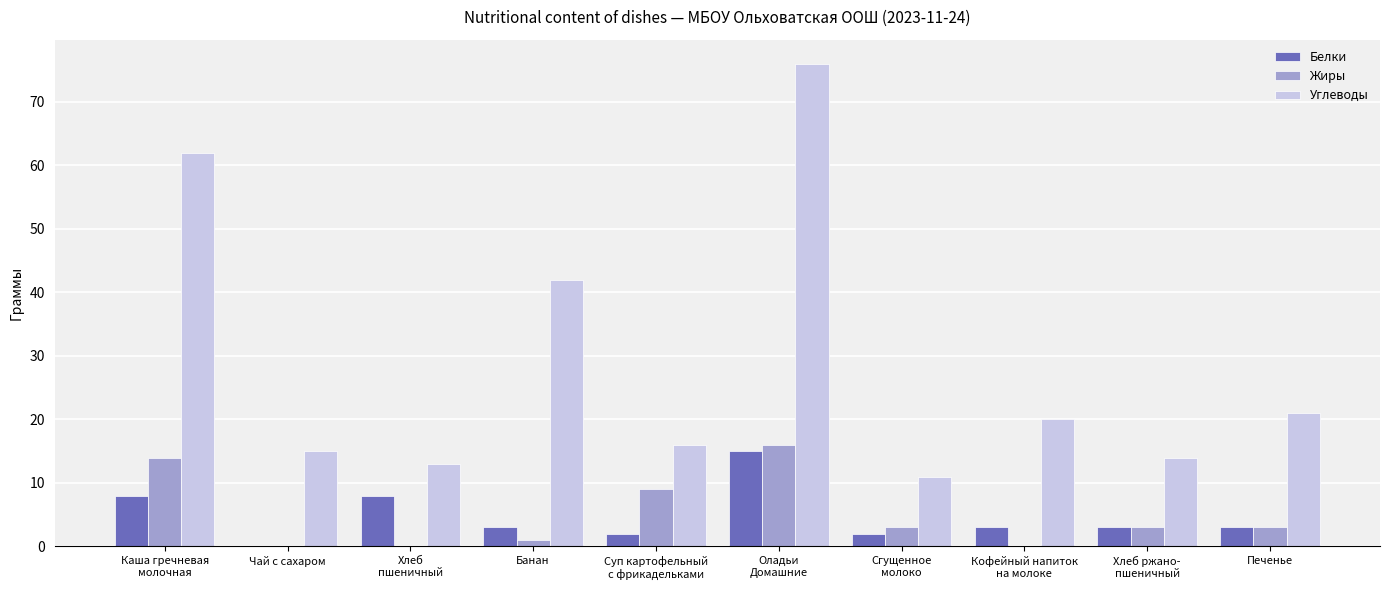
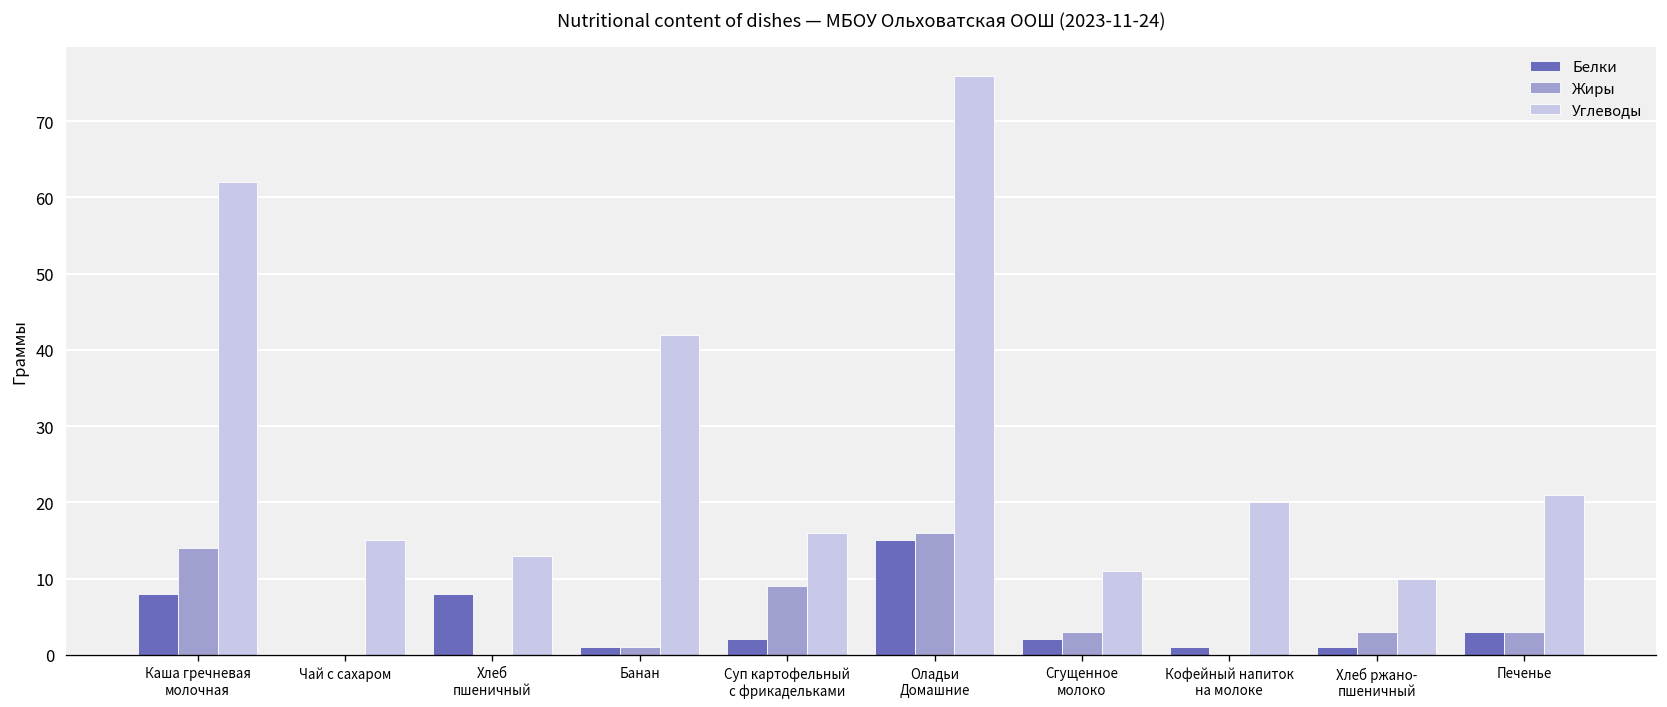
Белки, Банан: 3 -> 1
Белки, Кофейный напиток на молоке: 3 -> 1
Белки, Хлеб ржано- пшеничный: 3 -> 1
Углеводы, Хлеб ржано- пшеничный: 14 -> 10
